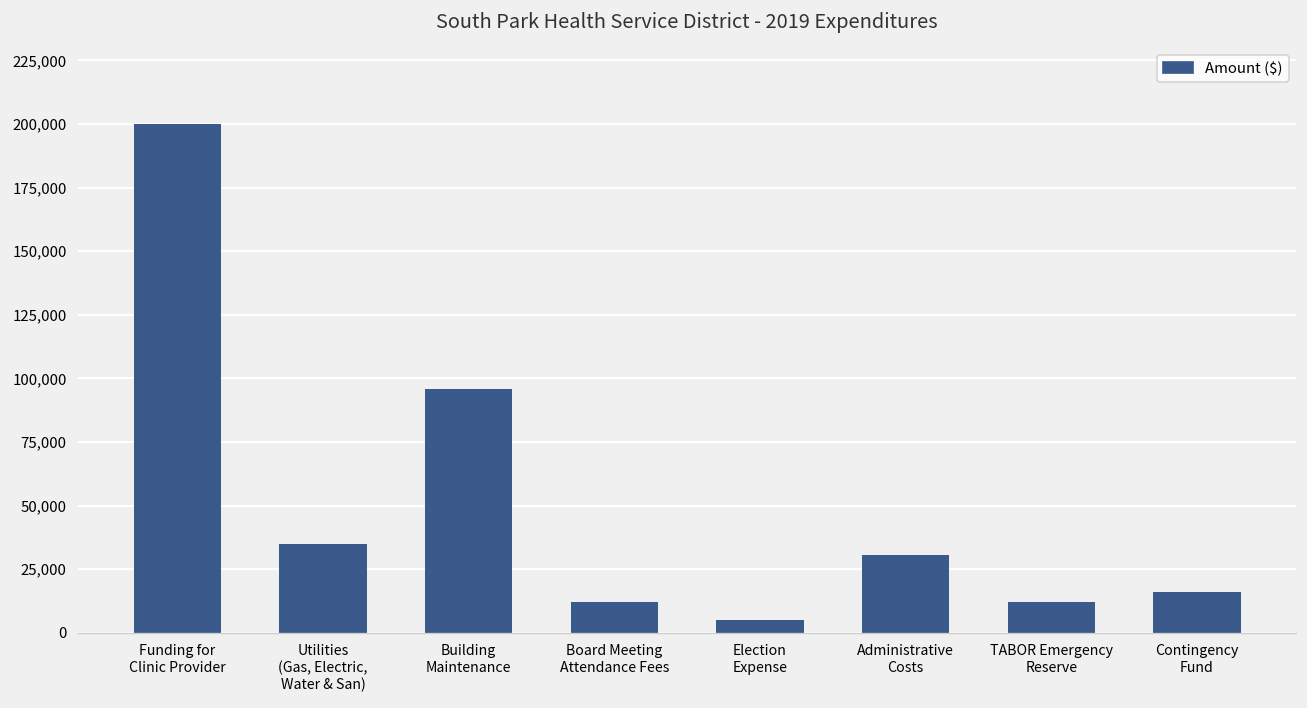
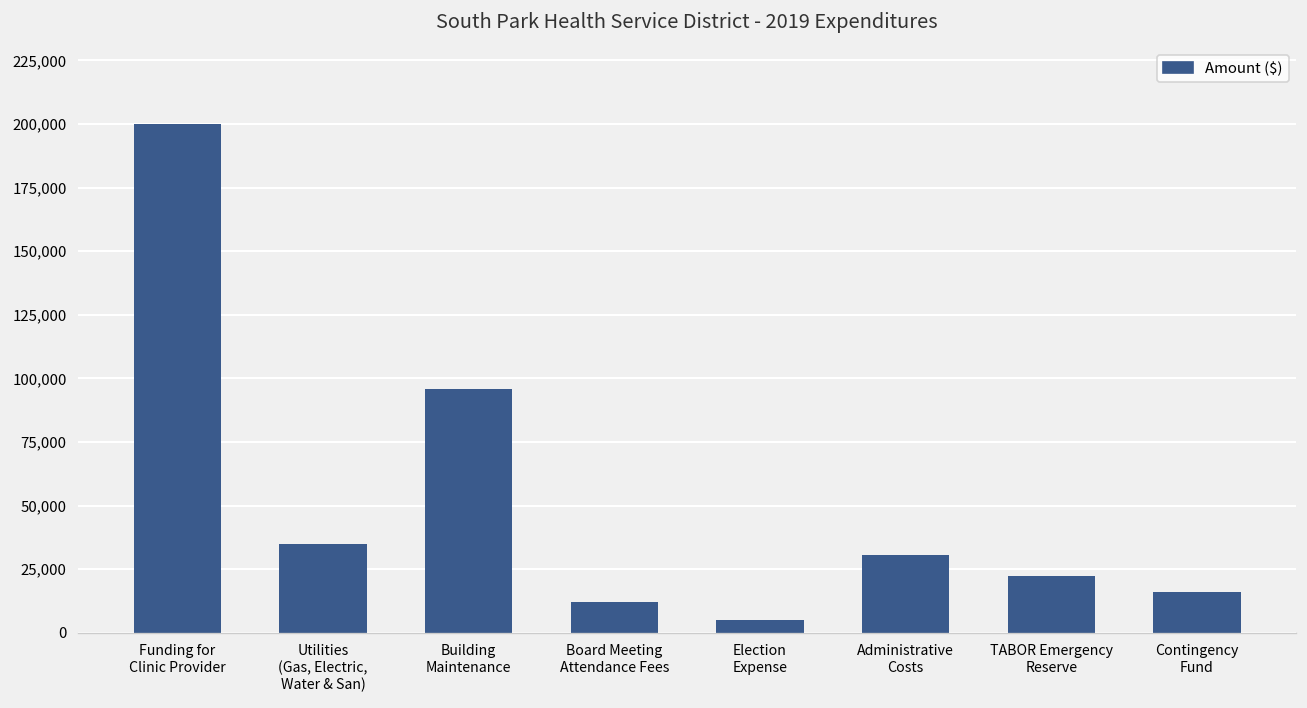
TABOR Emergency Reserve: 12,000 -> 22,000
